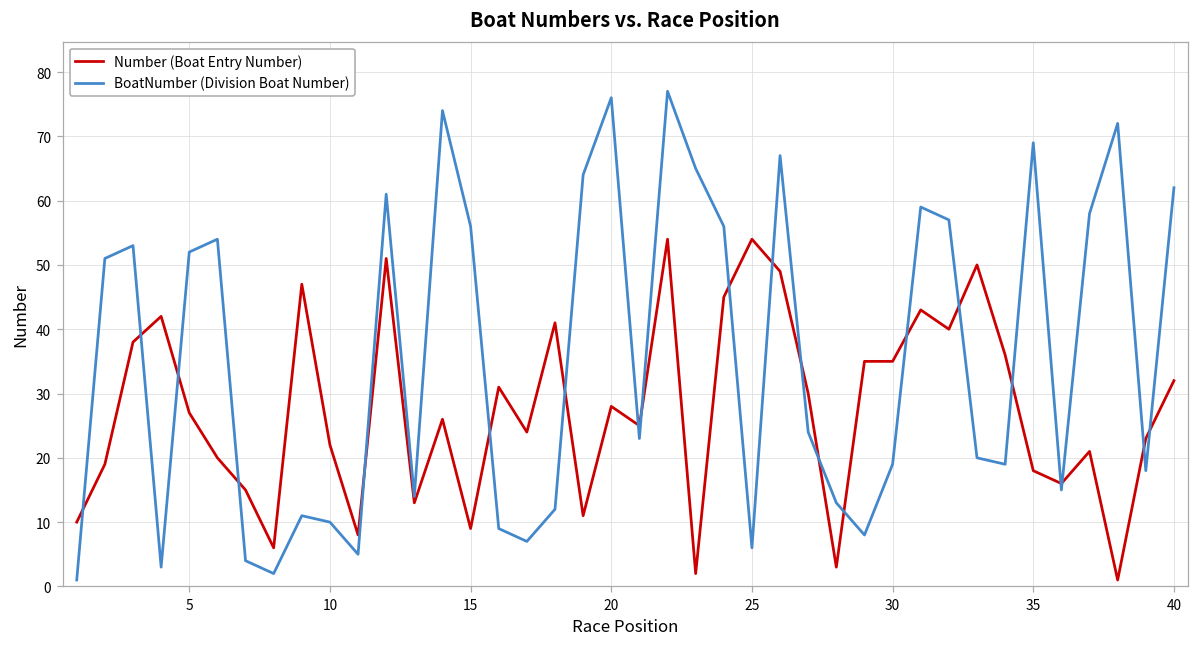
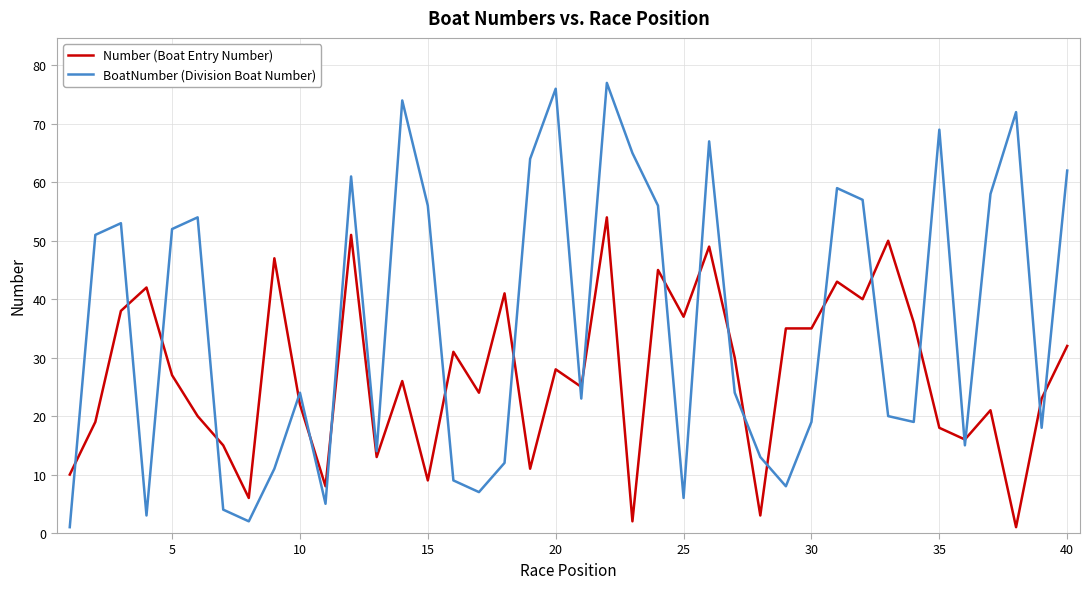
BoatNumber (Division Boat Number), 10: 10 -> 24
Number (Boat Entry Number), 25: 54 -> 37
